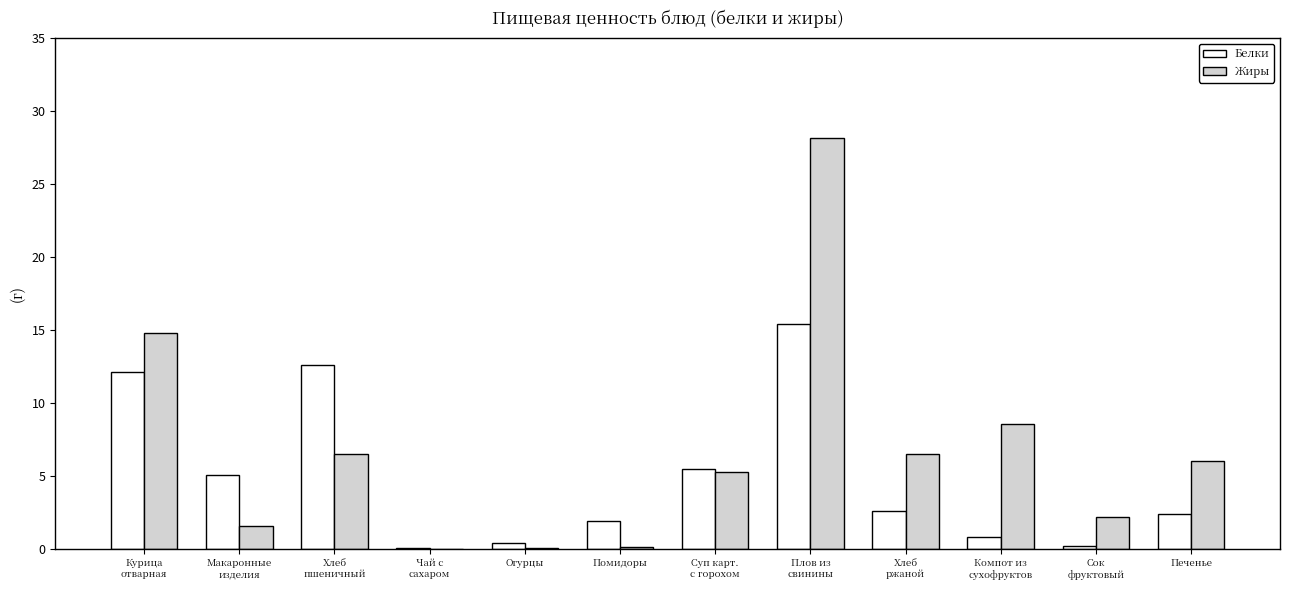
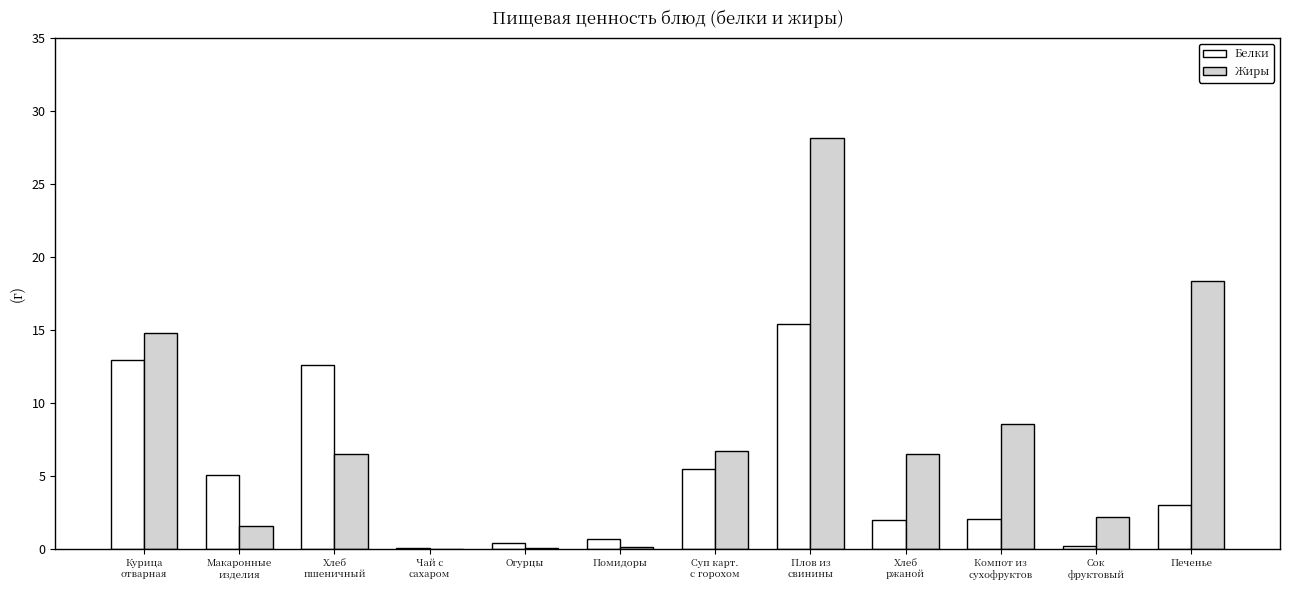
Белки, Курица отварная: 12.1 -> 13.0
Белки, Помидоры: 1.9 -> 0.7
Жиры, Суп карт. с горохом: 5.3 -> 6.7
Белки, Хлеб ржаной: 2.6 -> 2.0
Белки, Компот из сухофруктов: 0.8 -> 2.1
Белки, Печенье: 2.4 -> 3.0
Жиры, Печенье: 6.0 -> 18.4
